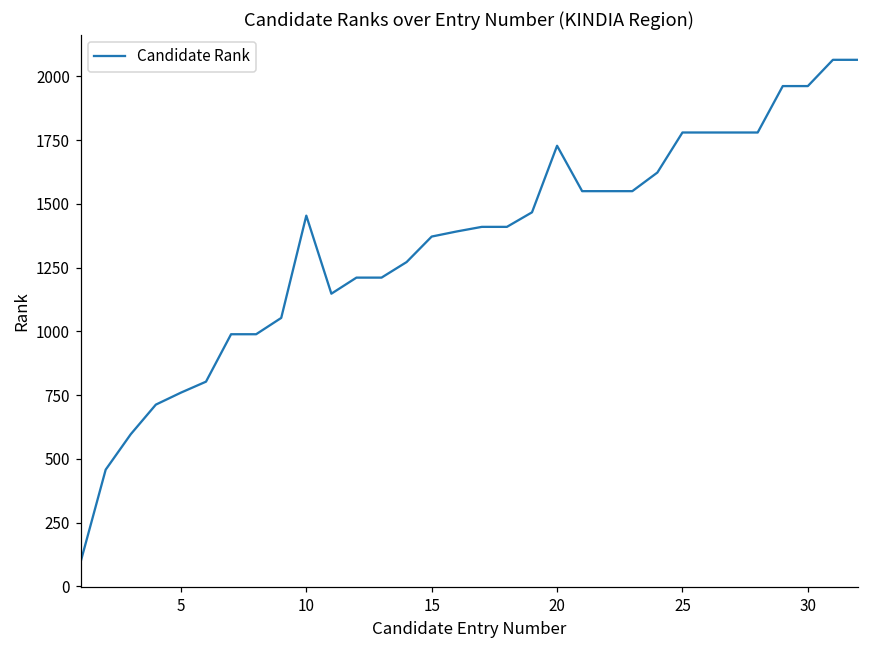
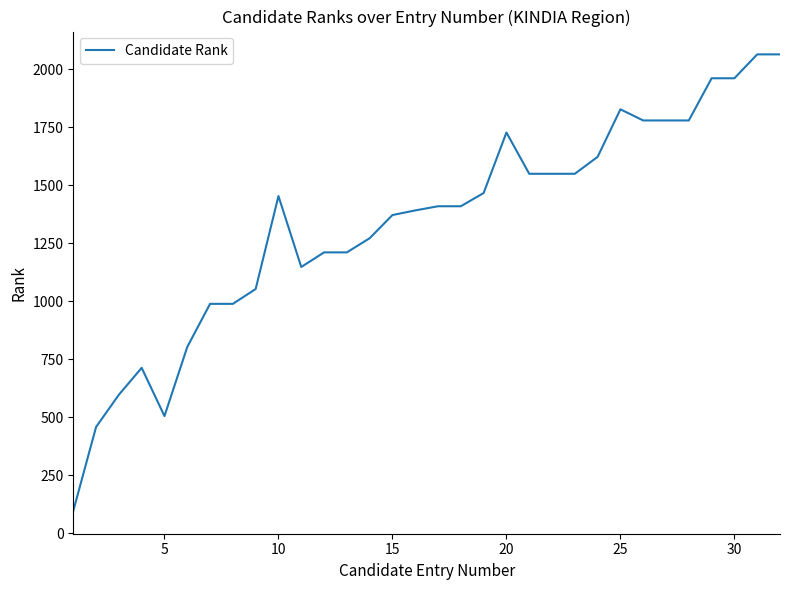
5: 760 -> 510
25: 1780 -> 1830
